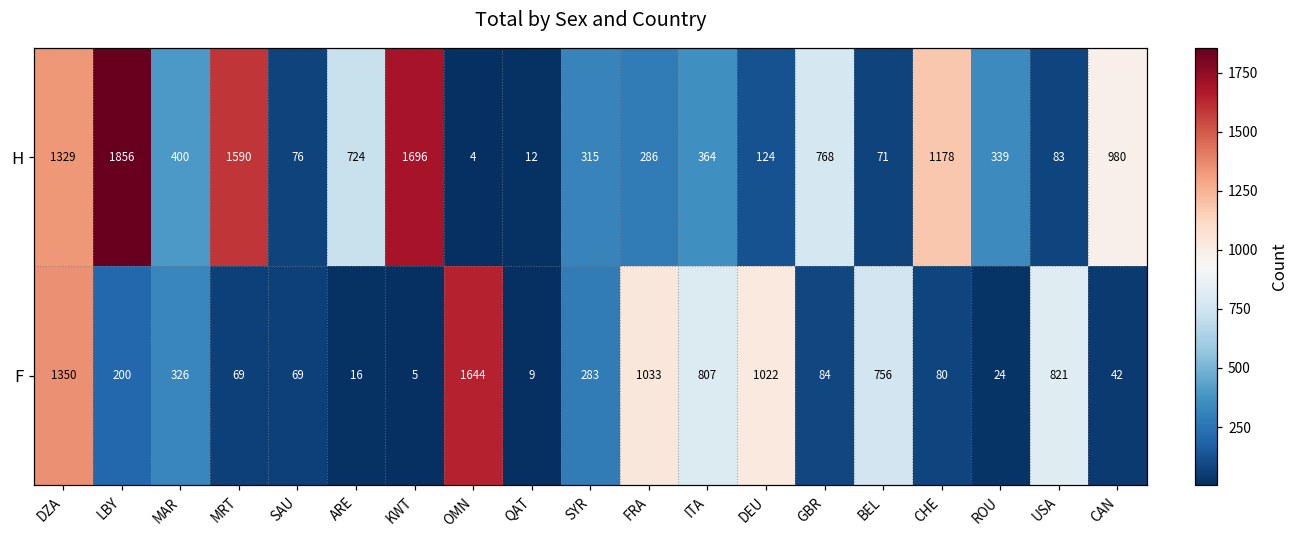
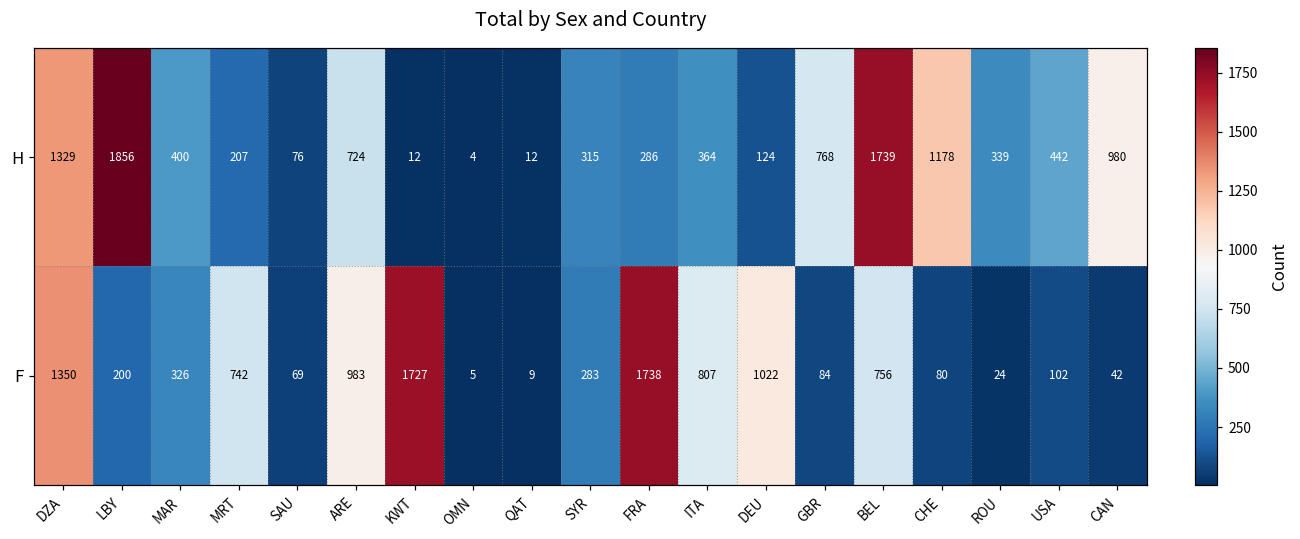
H, MRT: 1590 -> 207
H, KWT: 1696 -> 12
H, BEL: 71 -> 1739
H, USA: 83 -> 442
F, MRT: 69 -> 742
F, ARE: 16 -> 983
F, KWT: 5 -> 1727
F, OMN: 1644 -> 5
F, FRA: 1033 -> 1738
F, USA: 821 -> 102
